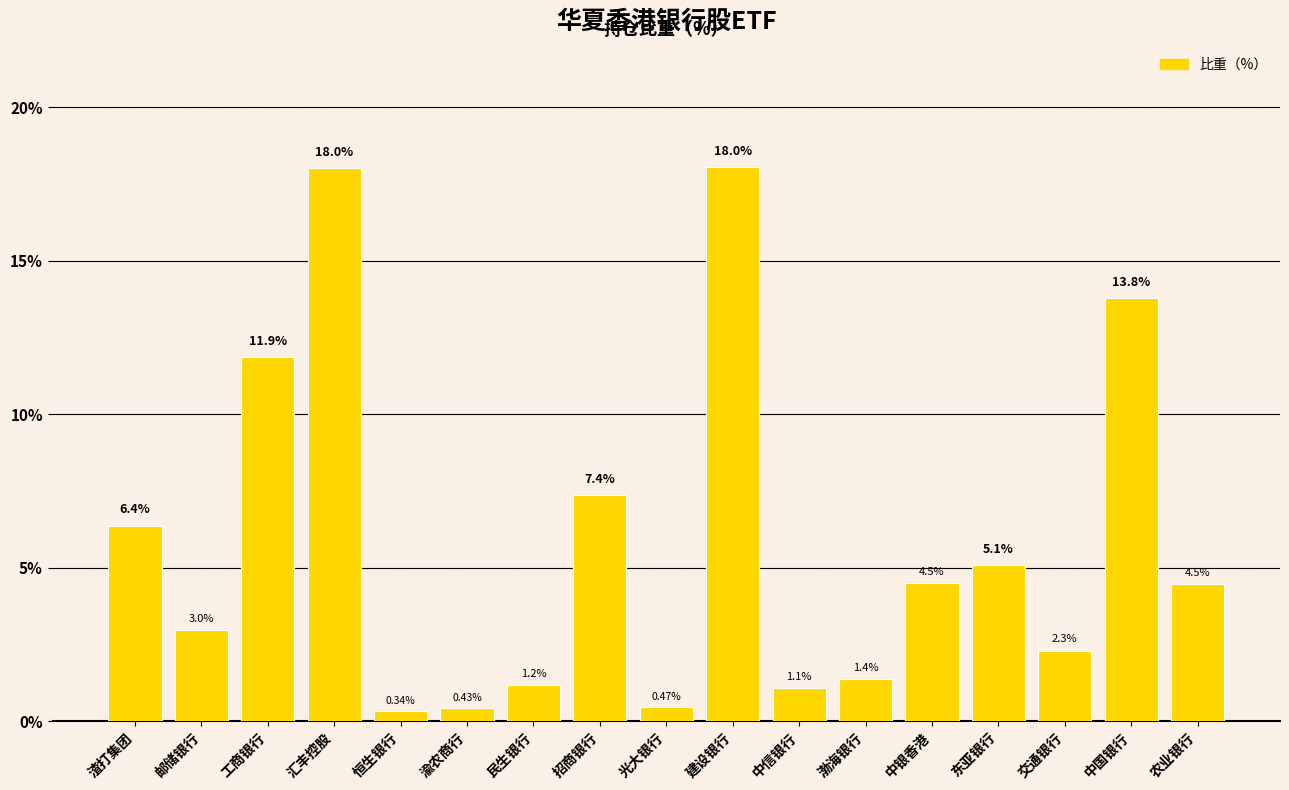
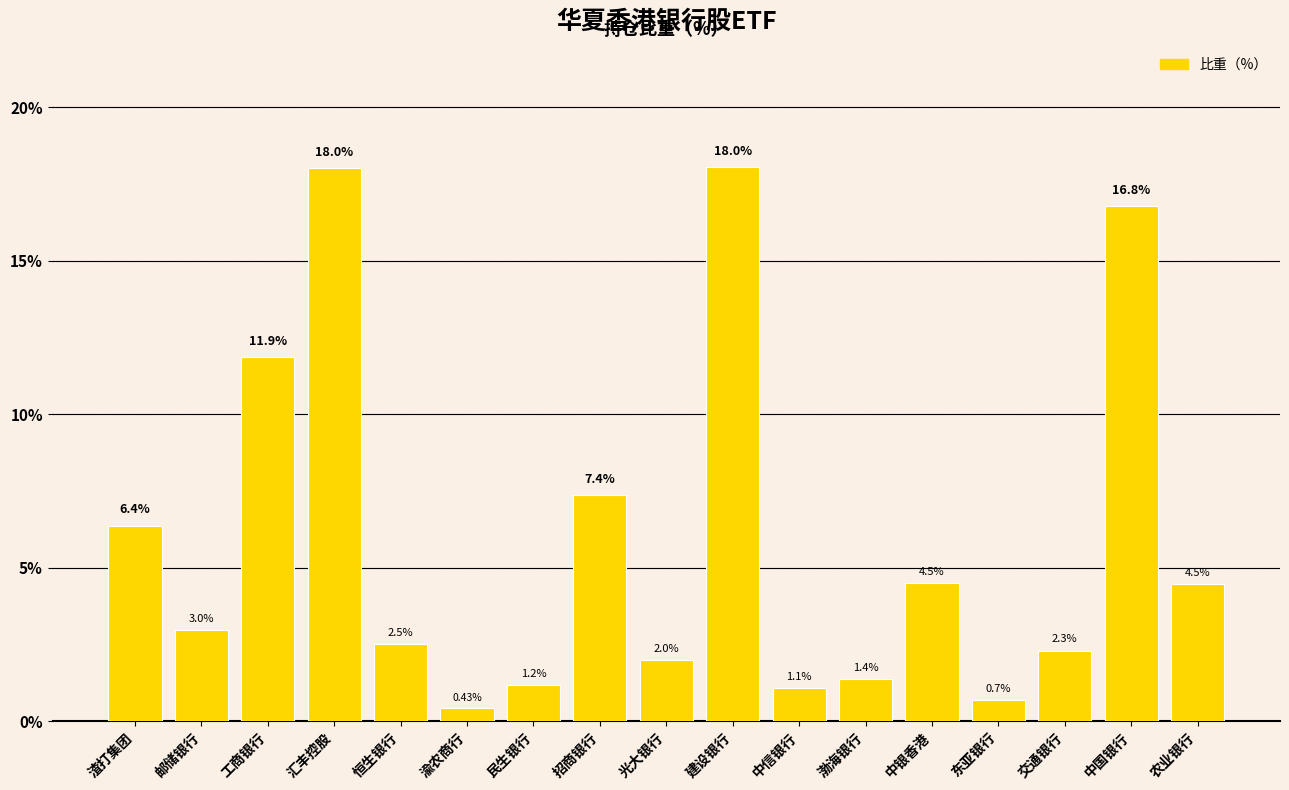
恒生银行: 0.34% -> 2.5%
光大银行: 0.47% -> 2.0%
东亚银行: 5.1% -> 0.7%
中国银行: 13.8% -> 16.8%
